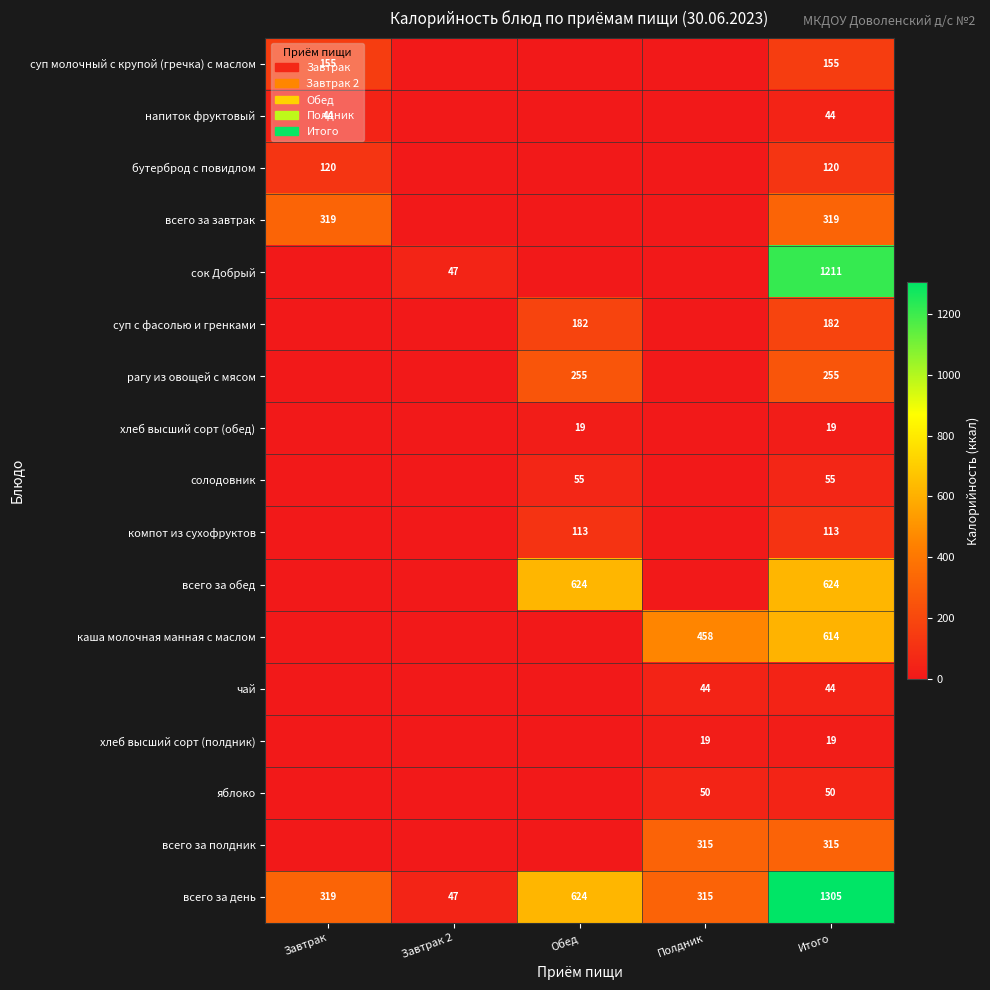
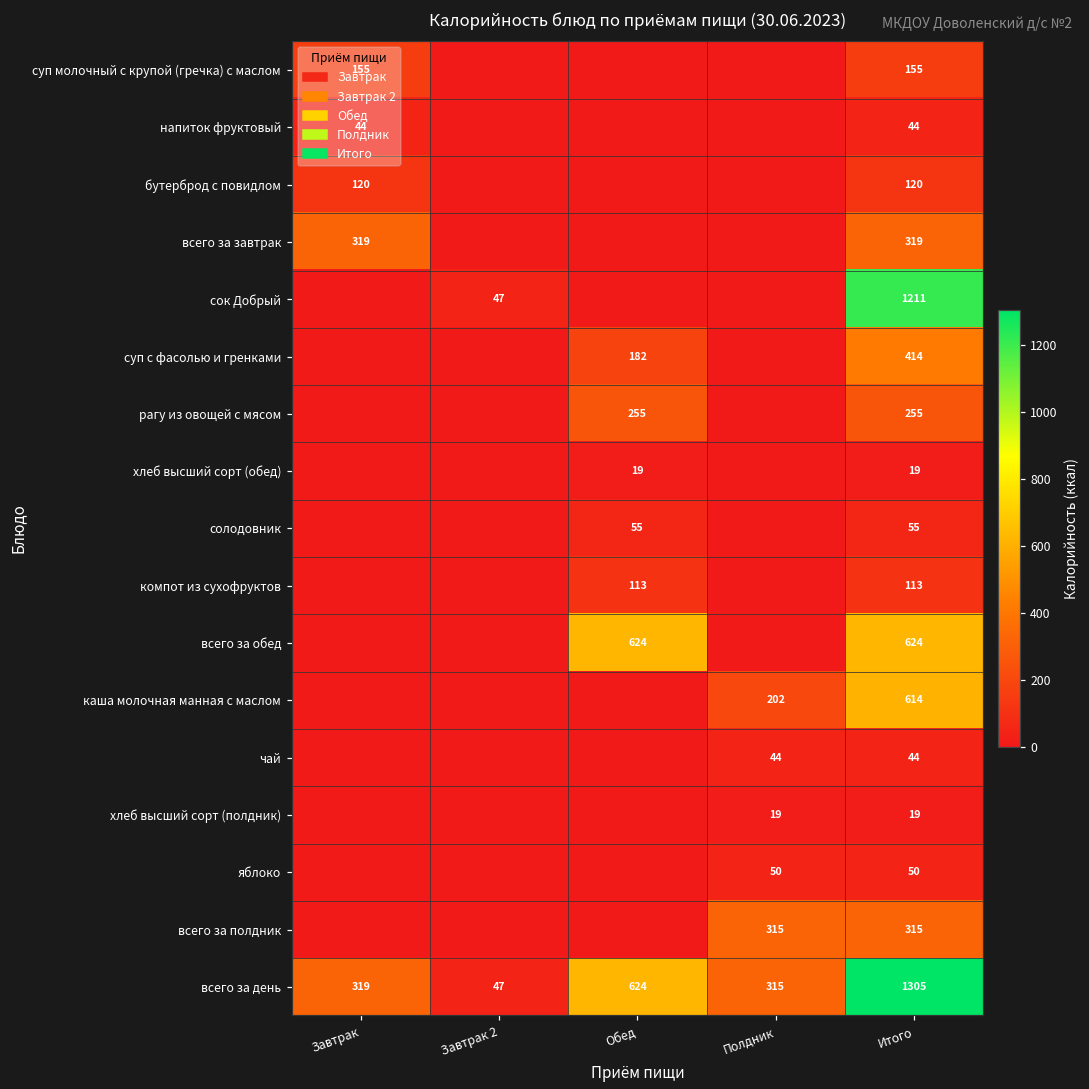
суп с фасолью и гренками, Итого: 182 -> 414
каша молочная манная с маслом, Полдник: 458 -> 202
